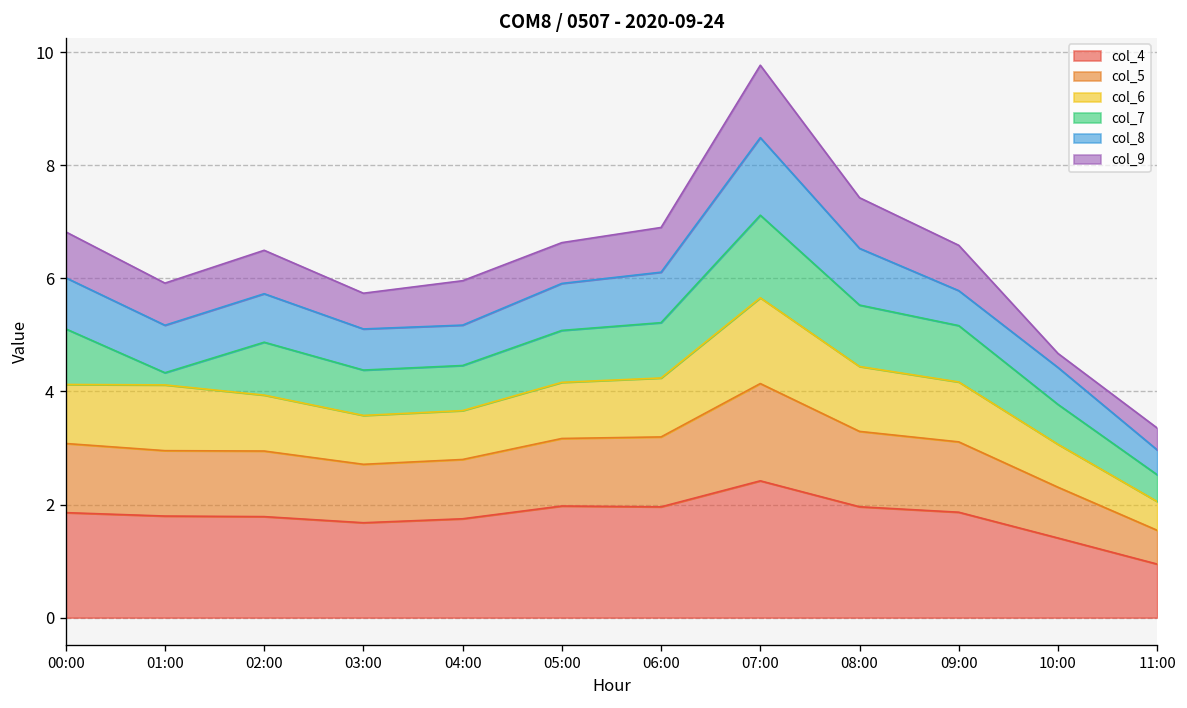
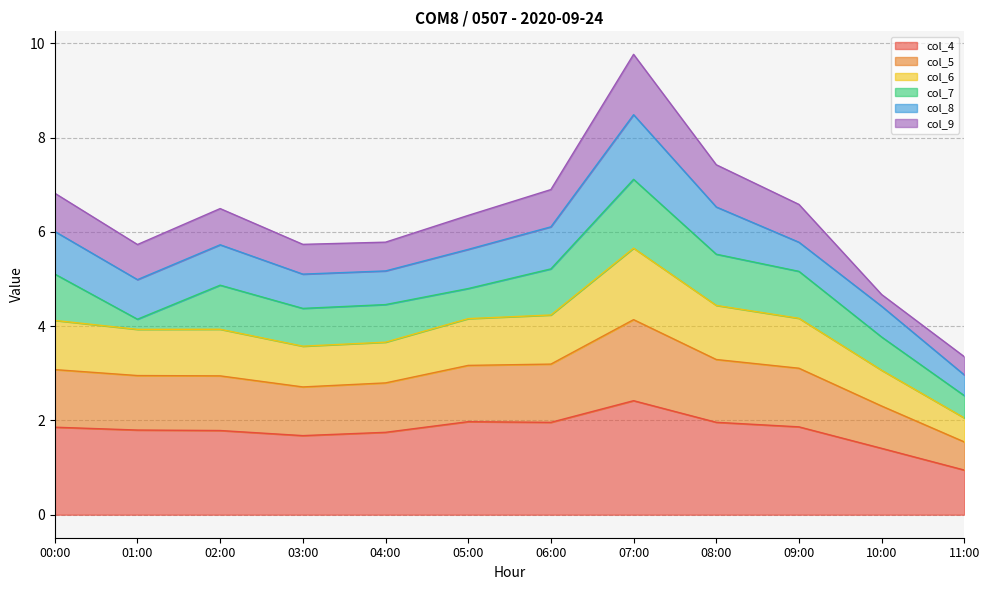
col_6, 01:00: 1.2 -> 1.0
col_9, 04:00: 0.8 -> 0.6
col_7, 05:00: 0.9 -> 0.6
